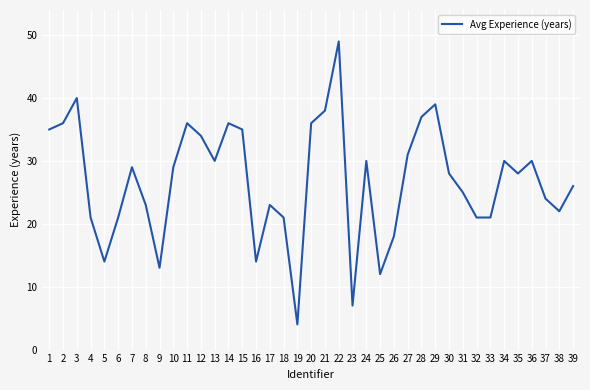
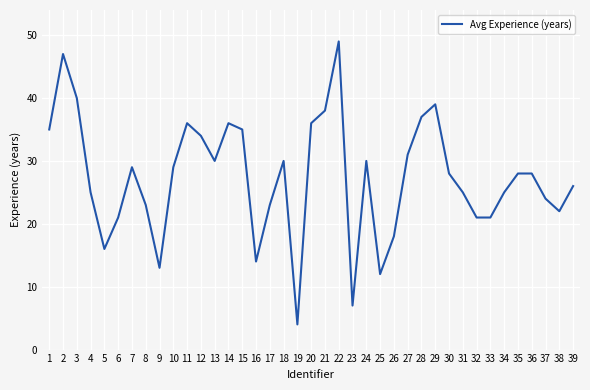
2: 36 -> 47
4: 21 -> 25
5: 14 -> 16
18: 21 -> 30
34: 30 -> 25
36: 30 -> 28
